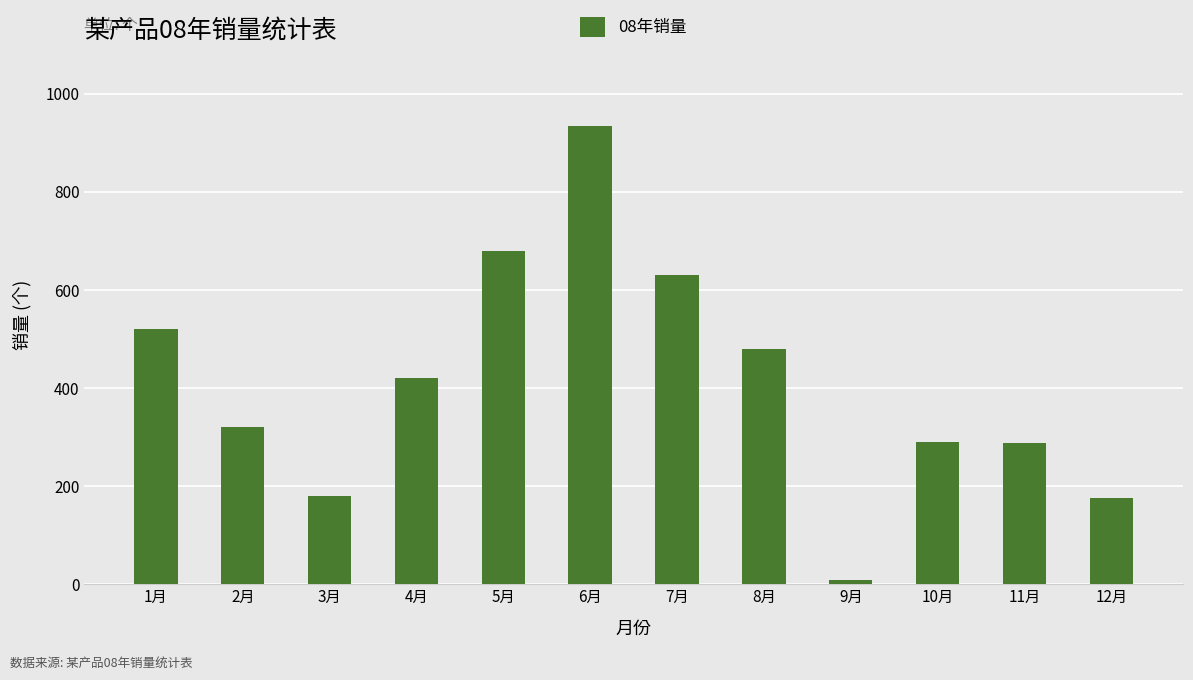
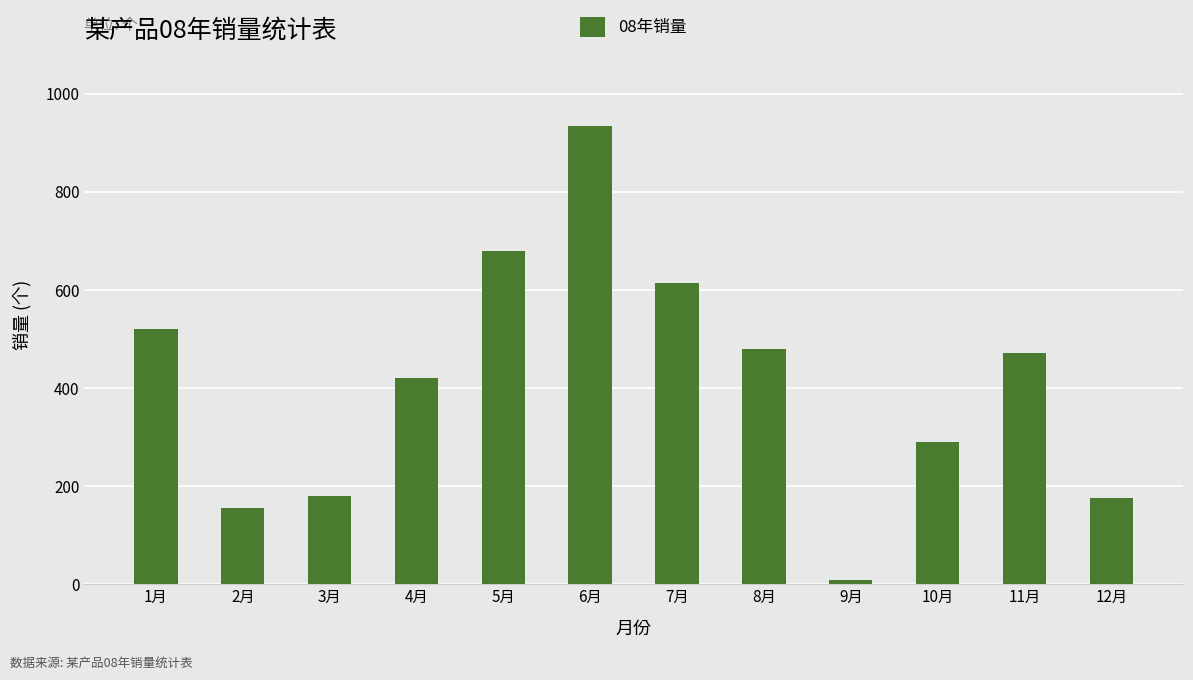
2月: 320 -> 160
7月: 630 -> 610
11月: 290 -> 470
